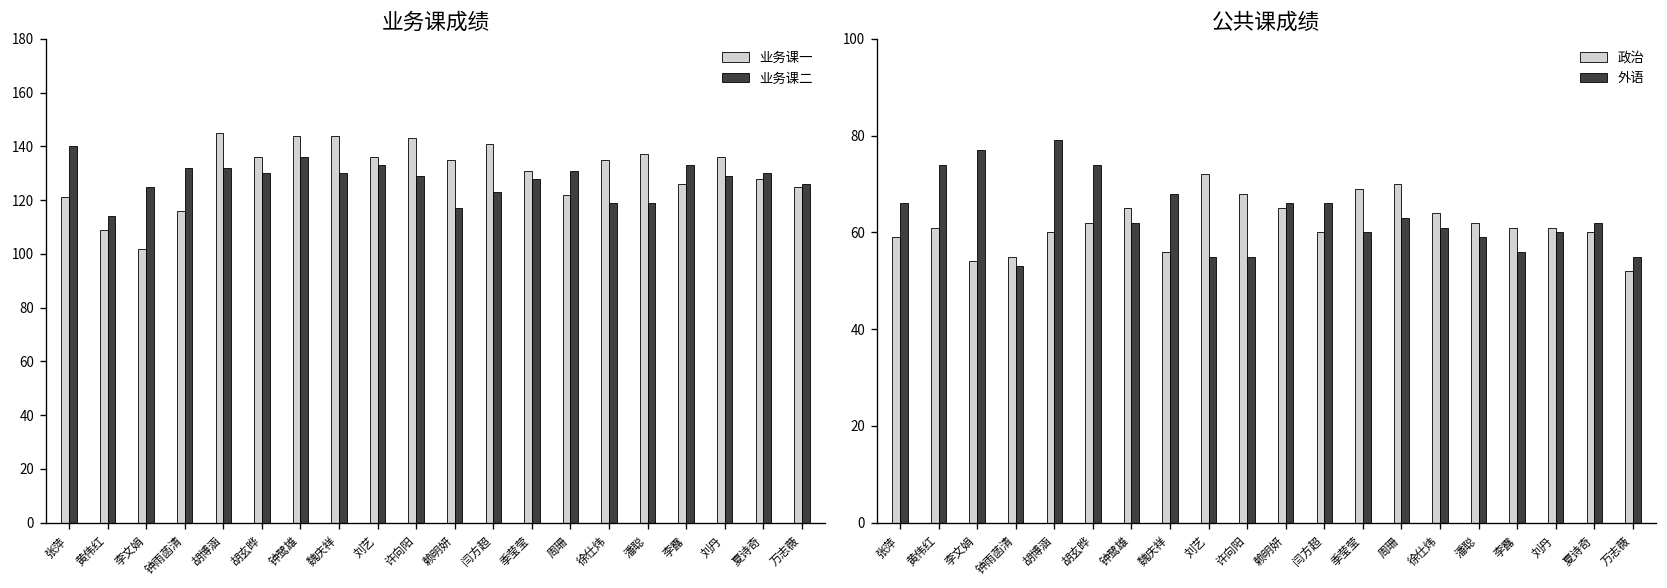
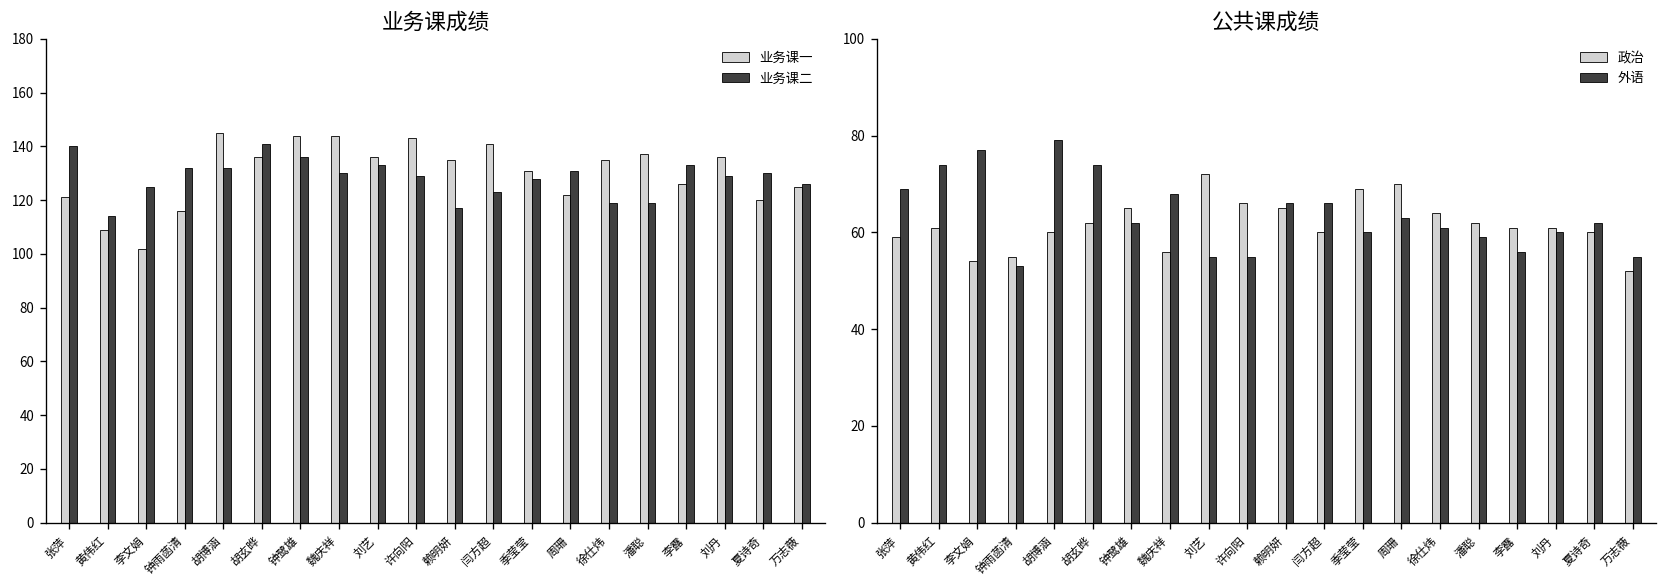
业务课成绩, 业务课二, 胡玄晔: 130 -> 141
业务课成绩, 业务课一, 夏诗奇: 128 -> 120
公共课成绩, 外语, 张萍: 66 -> 69
公共课成绩, 政治, 许向阳: 68 -> 66
